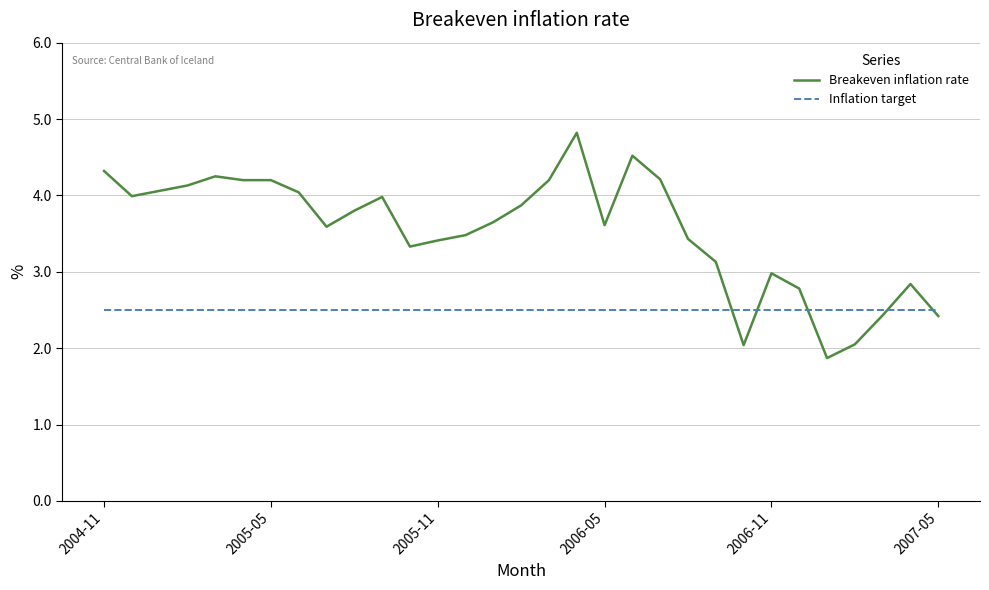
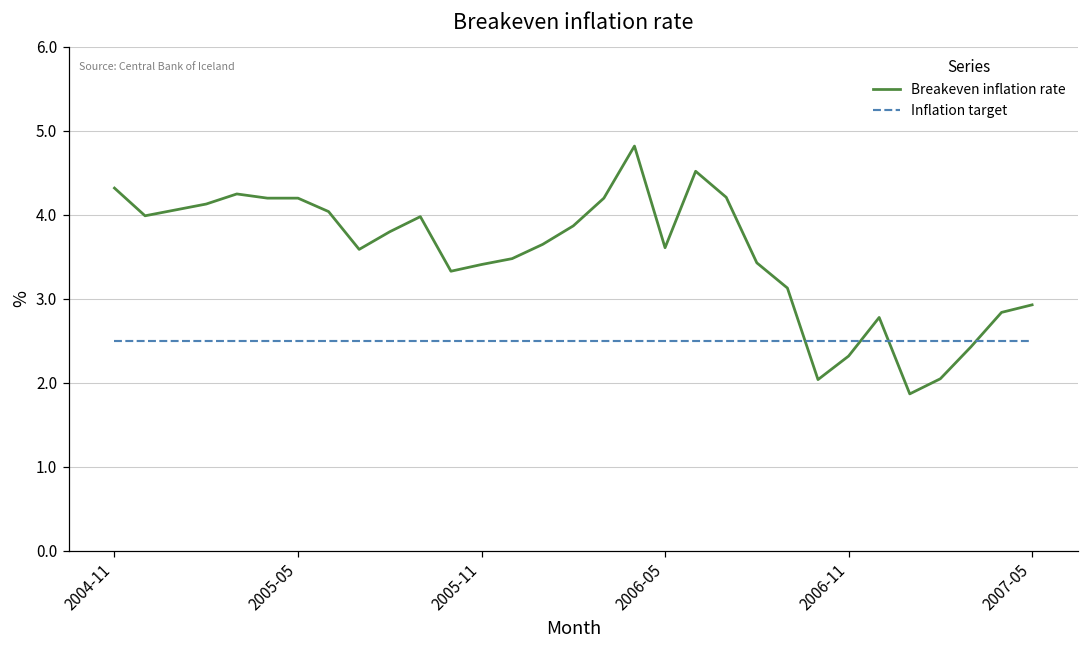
Breakeven inflation rate, 2006-11: 3.0 -> 2.3
Breakeven inflation rate, 2007-05: 2.4 -> 2.9
